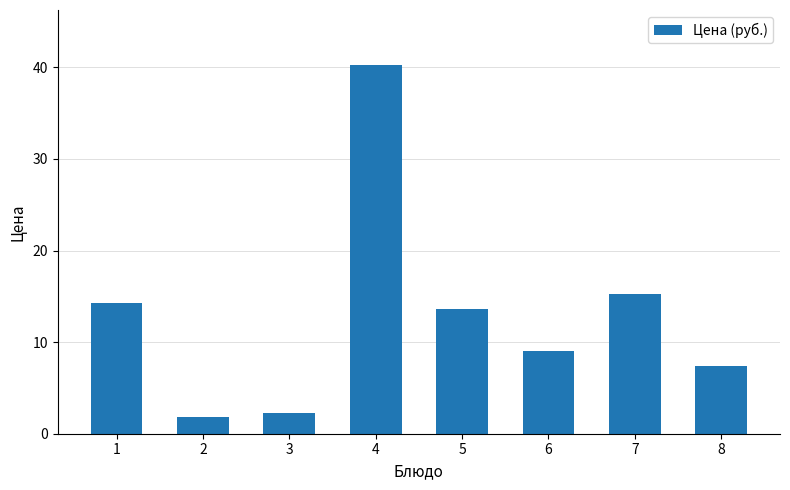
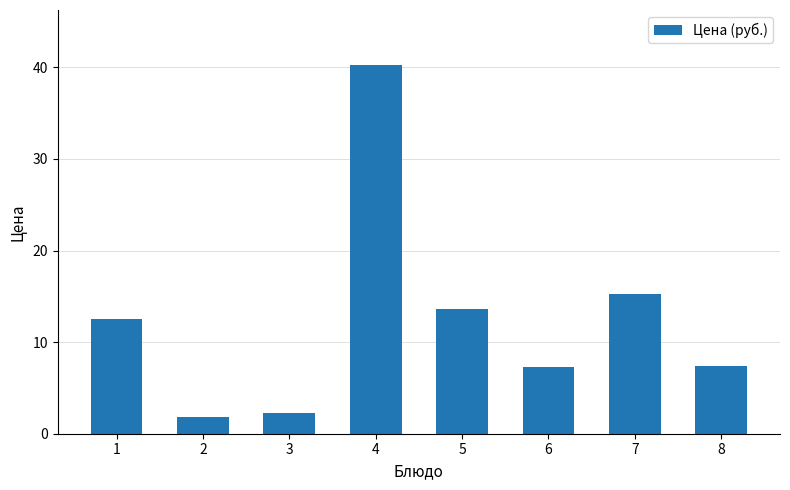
1: 14 -> 13
6: 9 -> 7
